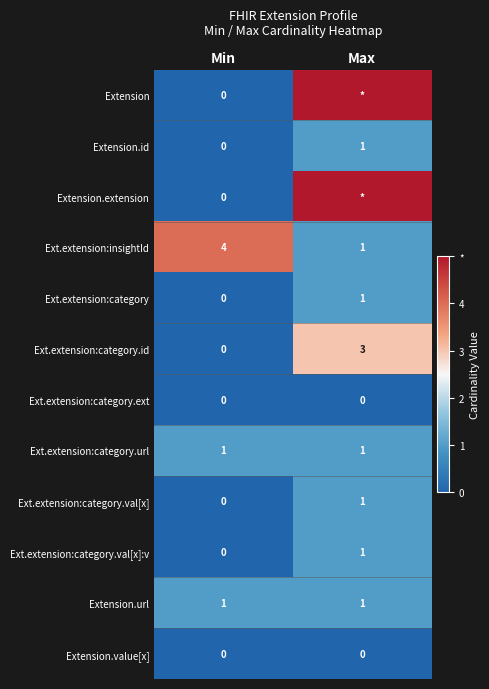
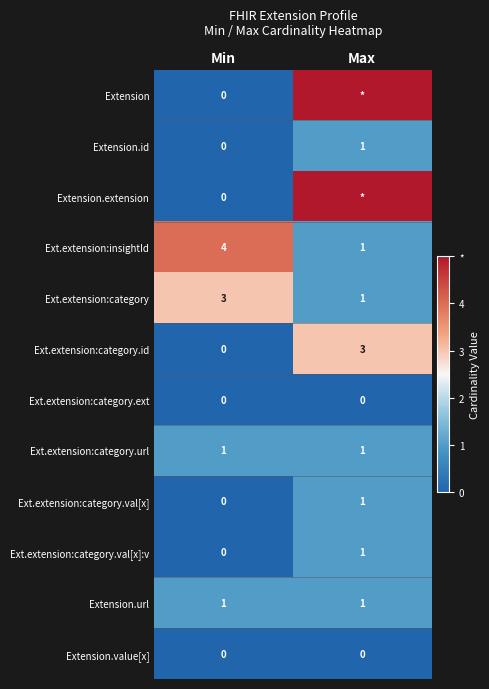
Ext.extension:category, Min: 0 -> 3
